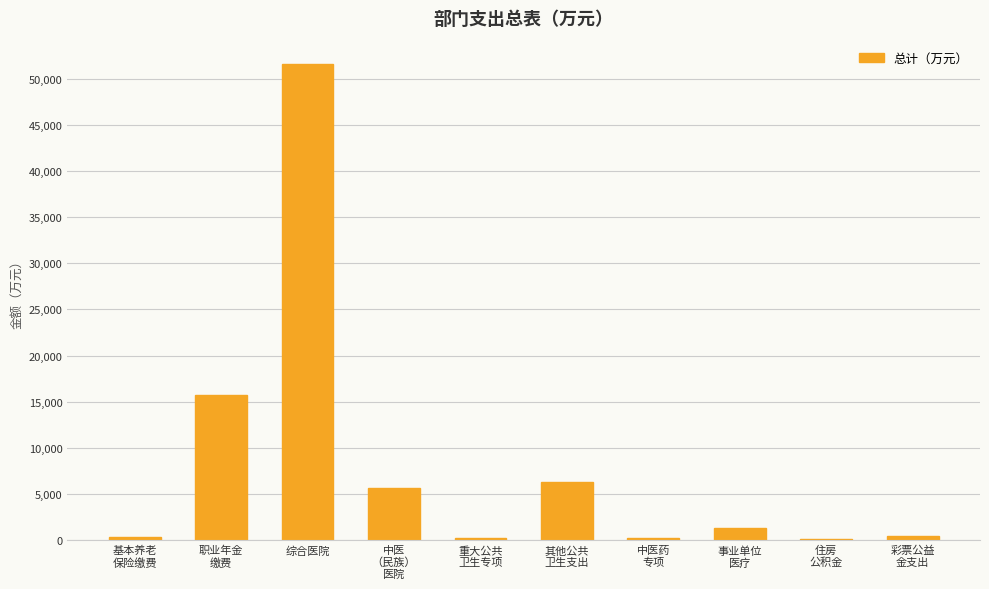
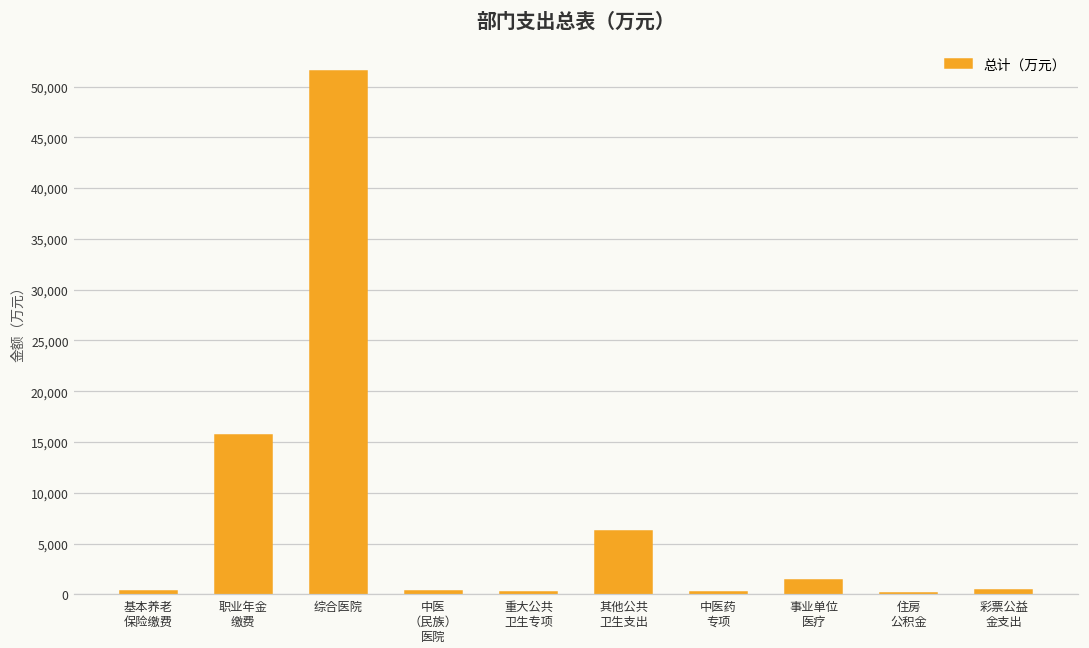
中医 （民族） 医院: 6,000 -> 0
